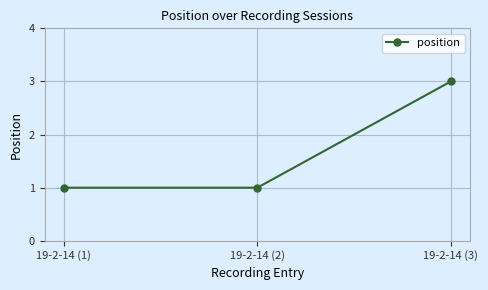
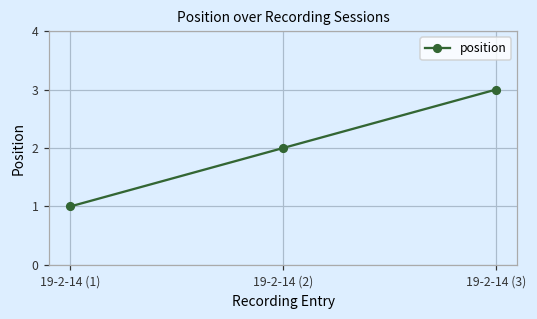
19-2-14 (2): 1 -> 2
